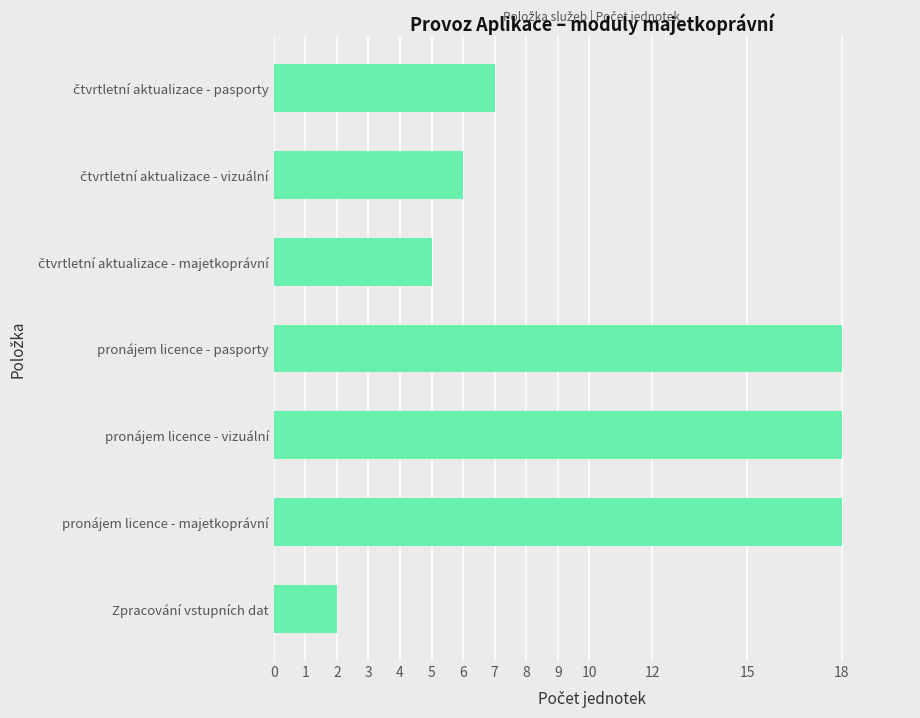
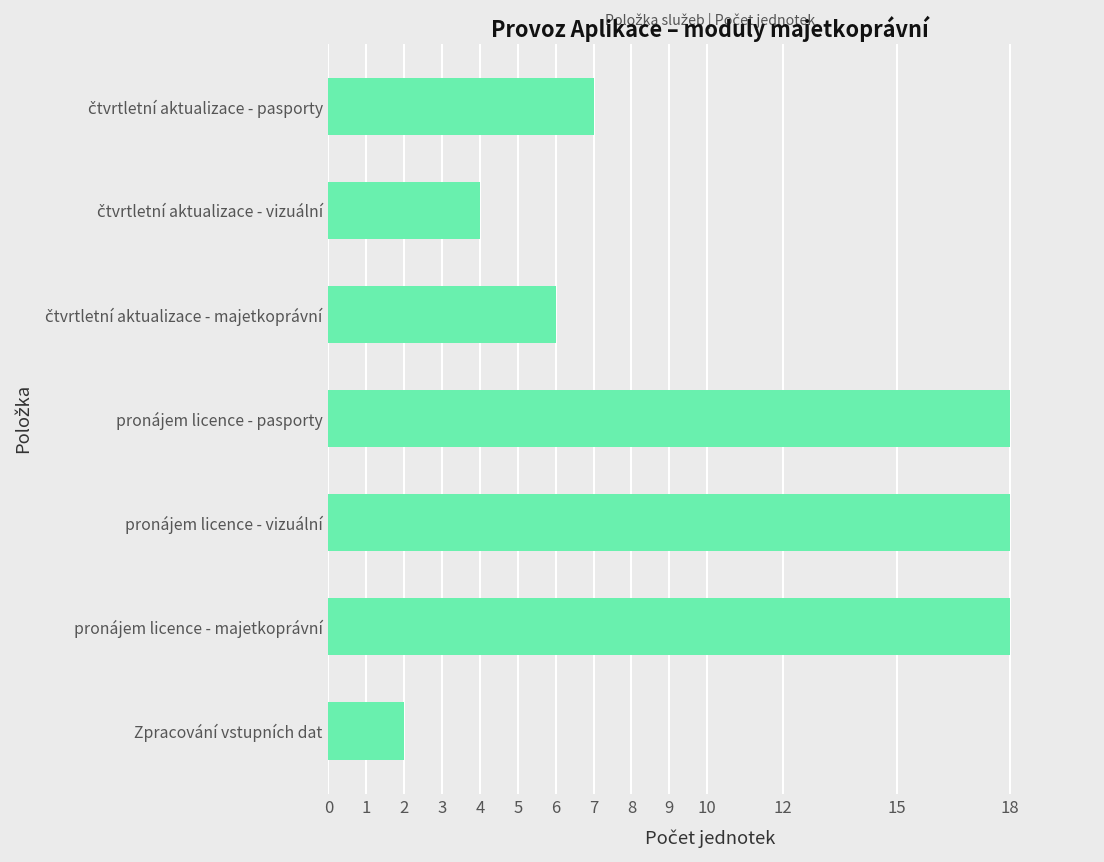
čtvrtletní aktualizace - vizuální: 6 -> 4
čtvrtletní aktualizace - majetkoprávní: 5 -> 6
